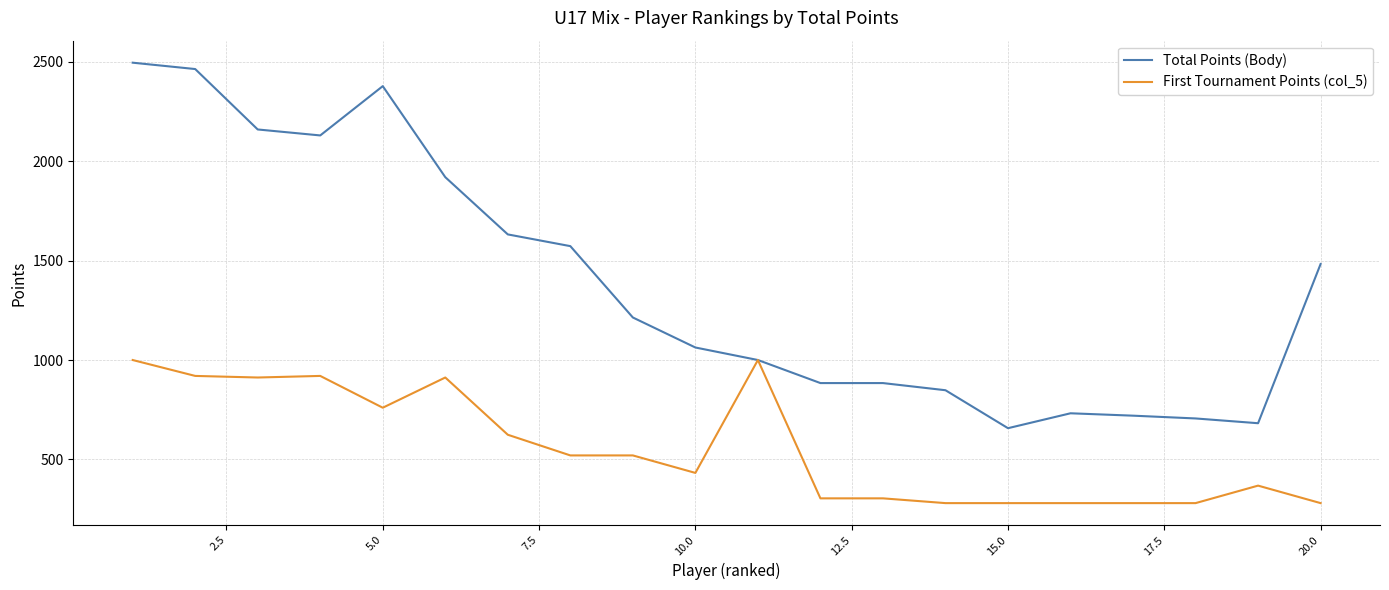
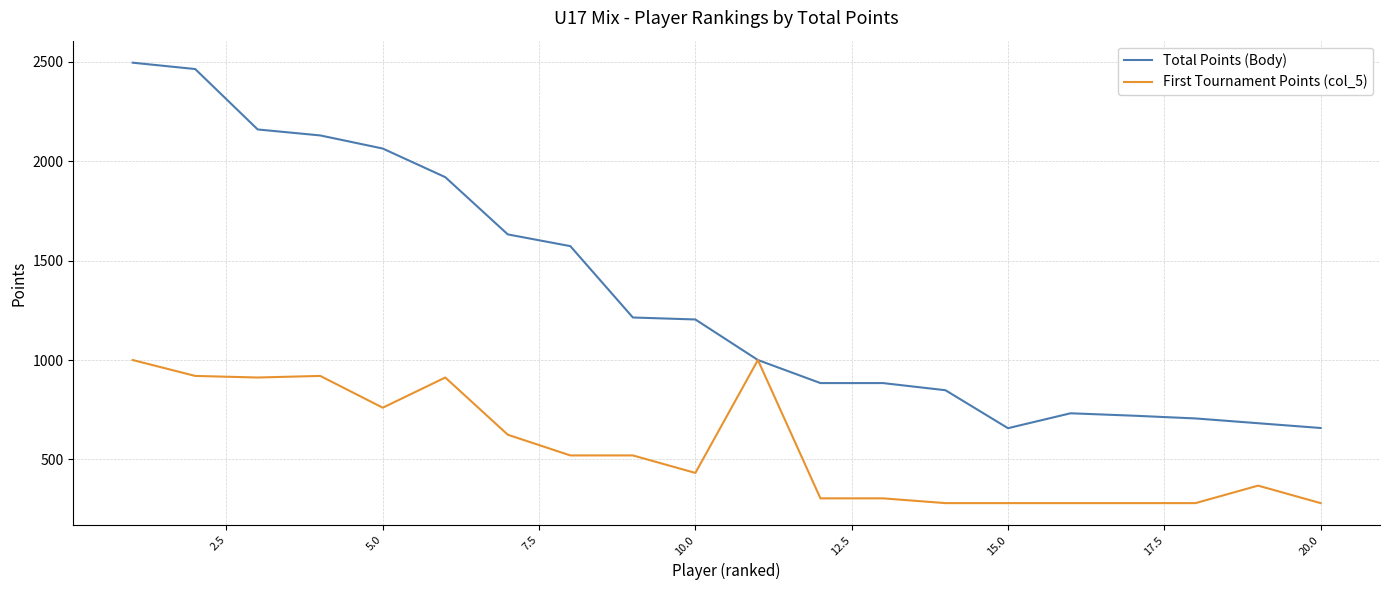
Total Points (Body), 5.0: 2380 -> 2060
Total Points (Body), 10.0: 1060 -> 1200
Total Points (Body), 20.0: 1480 -> 660
